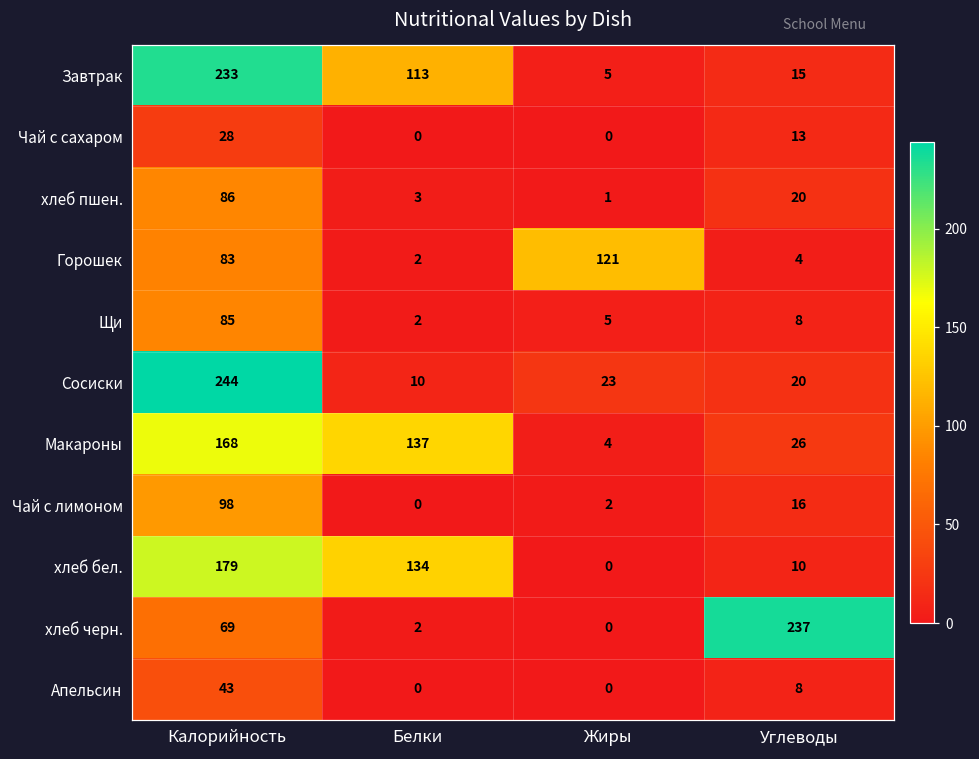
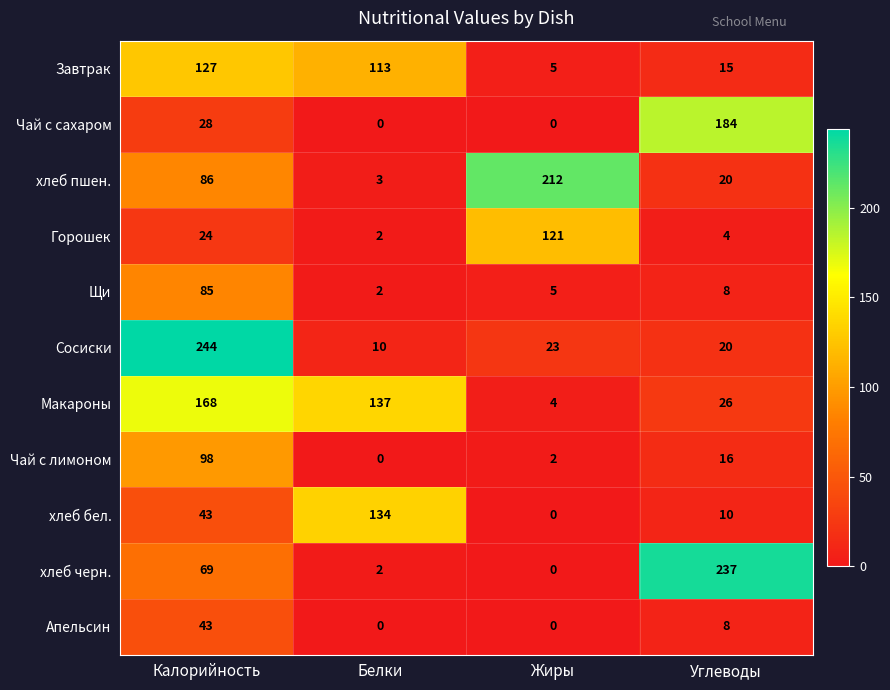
Завтрак, Калорийность: 233 -> 127
Чай с сахаром, Углеводы: 13 -> 184
хлеб пшен., Жиры: 1 -> 212
Горошек, Калорийность: 83 -> 24
хлеб бел., Калорийность: 179 -> 43
